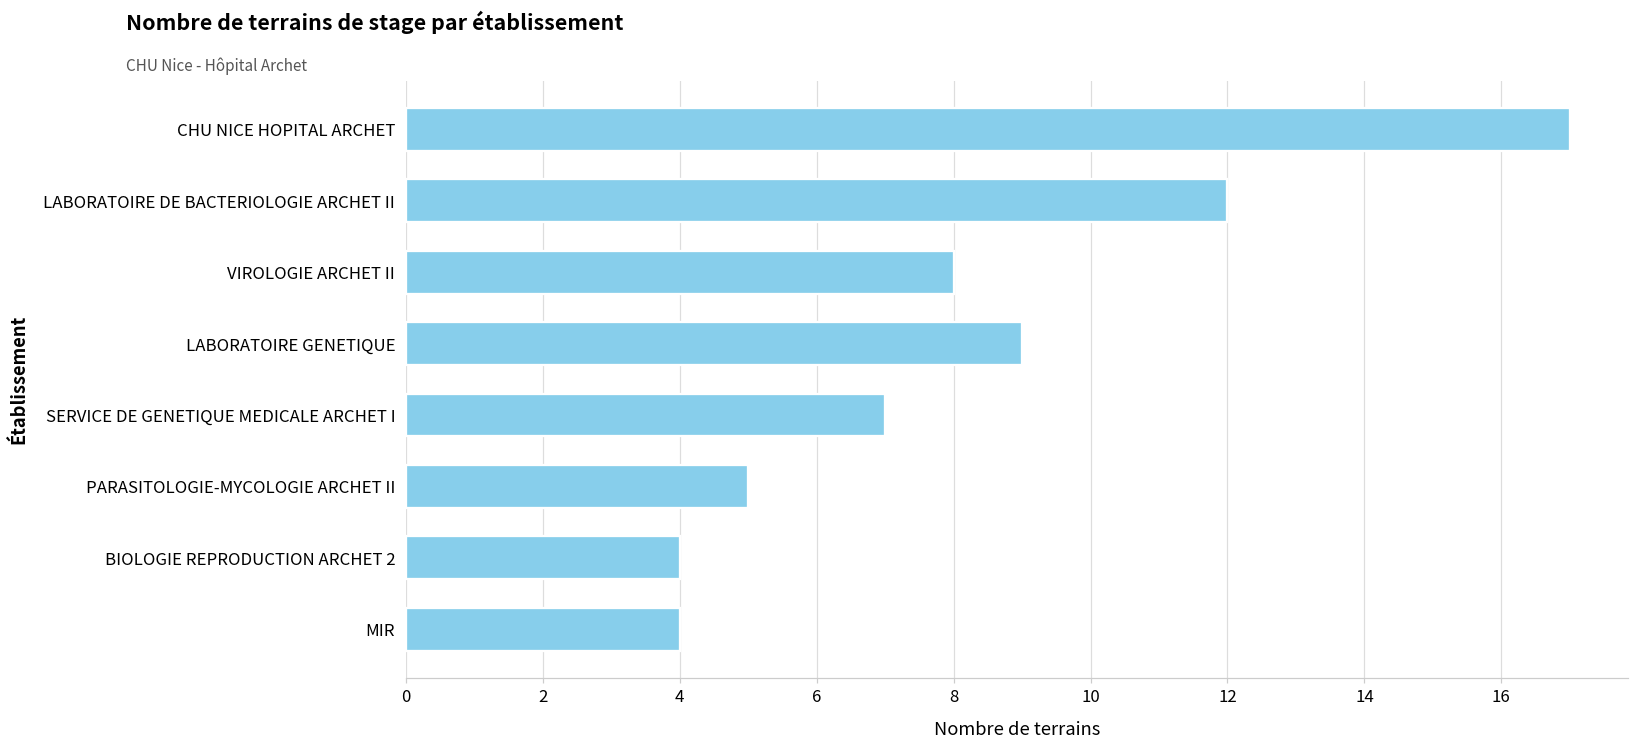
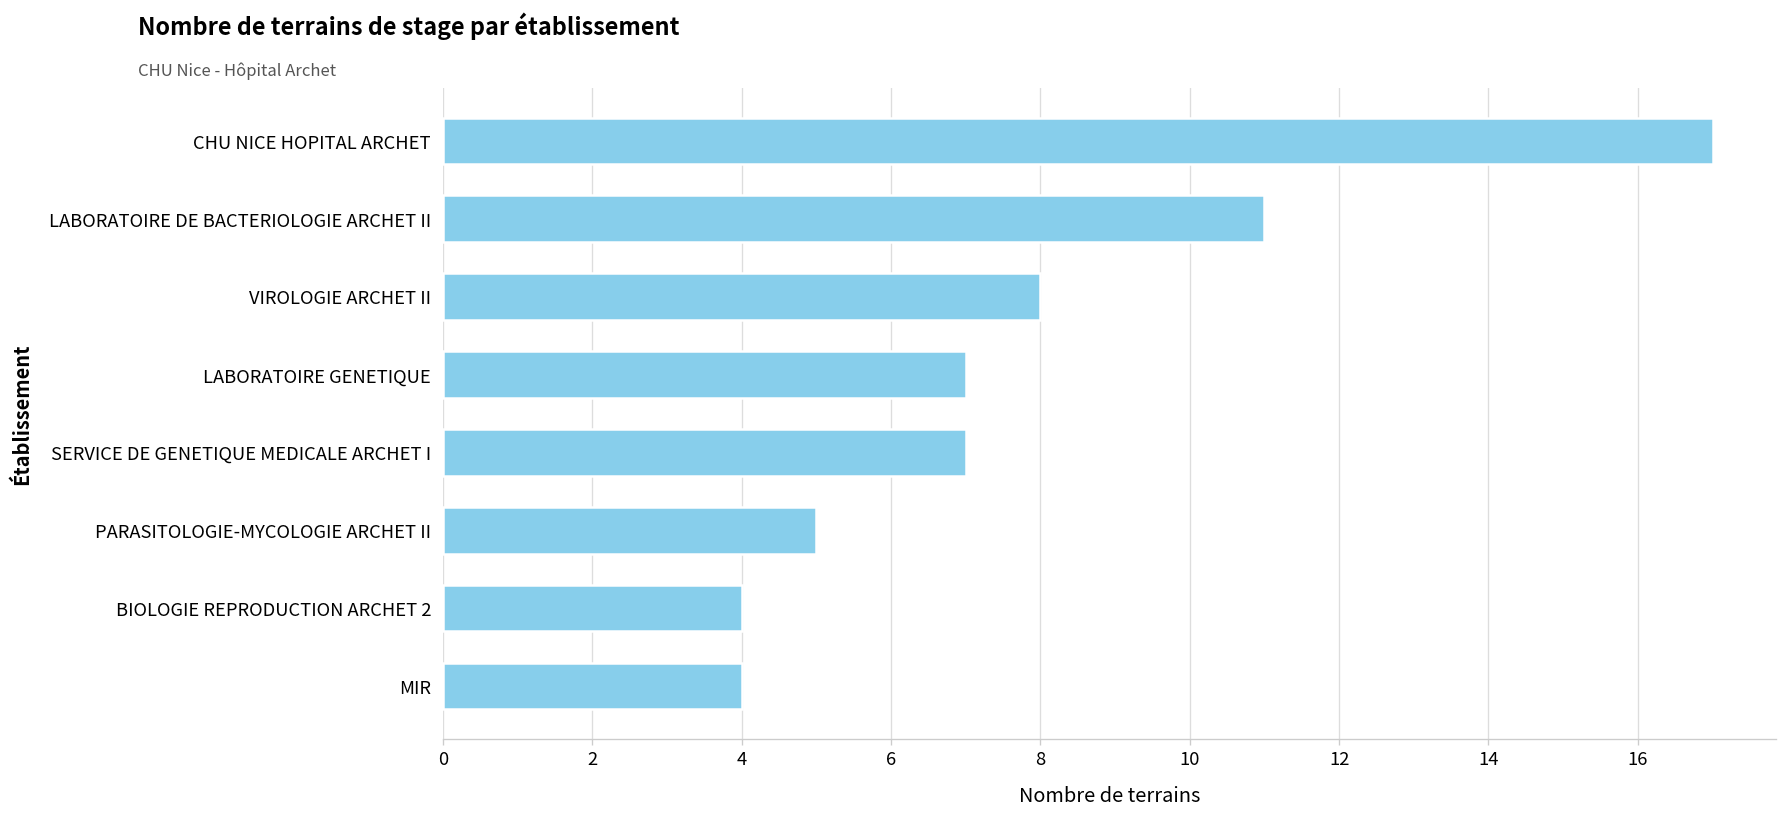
LABORATOIRE DE BACTERIOLOGIE ARCHET II: 12 -> 11
LABORATOIRE GENETIQUE: 9 -> 7
